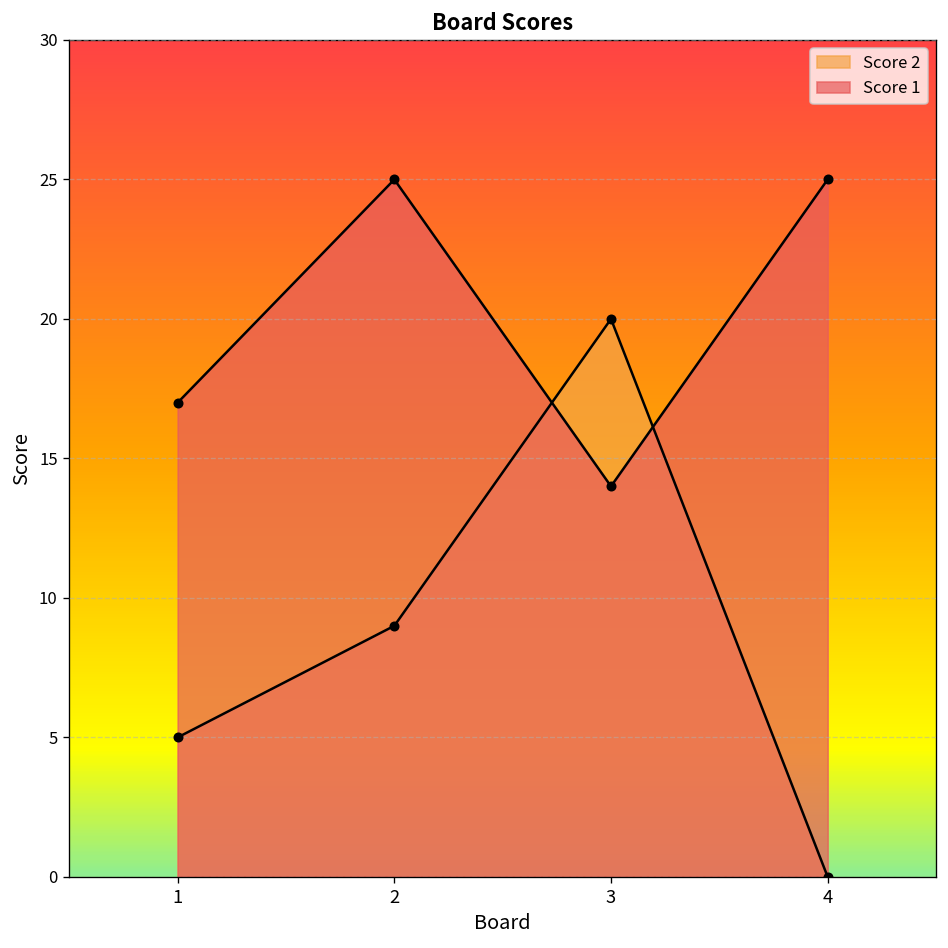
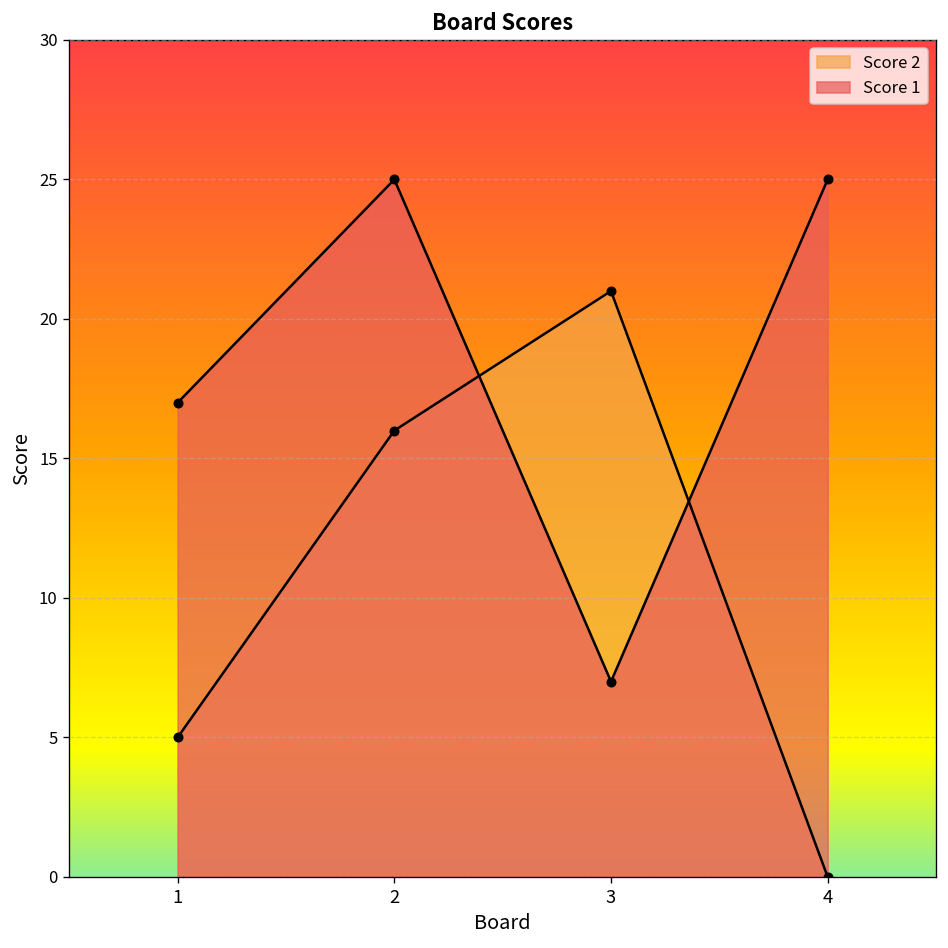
Score 2, 2: 9 -> 16
Score 2, 3: 20 -> 21
Score 1, 3: 14 -> 7
